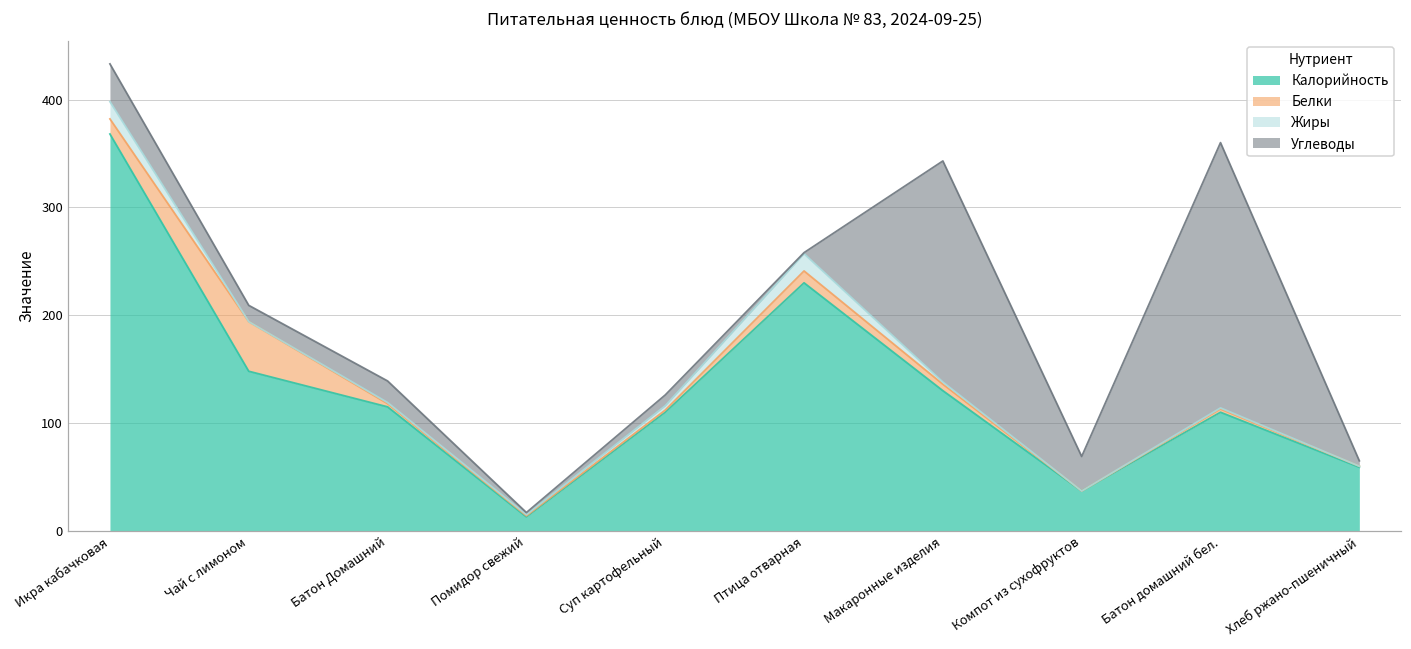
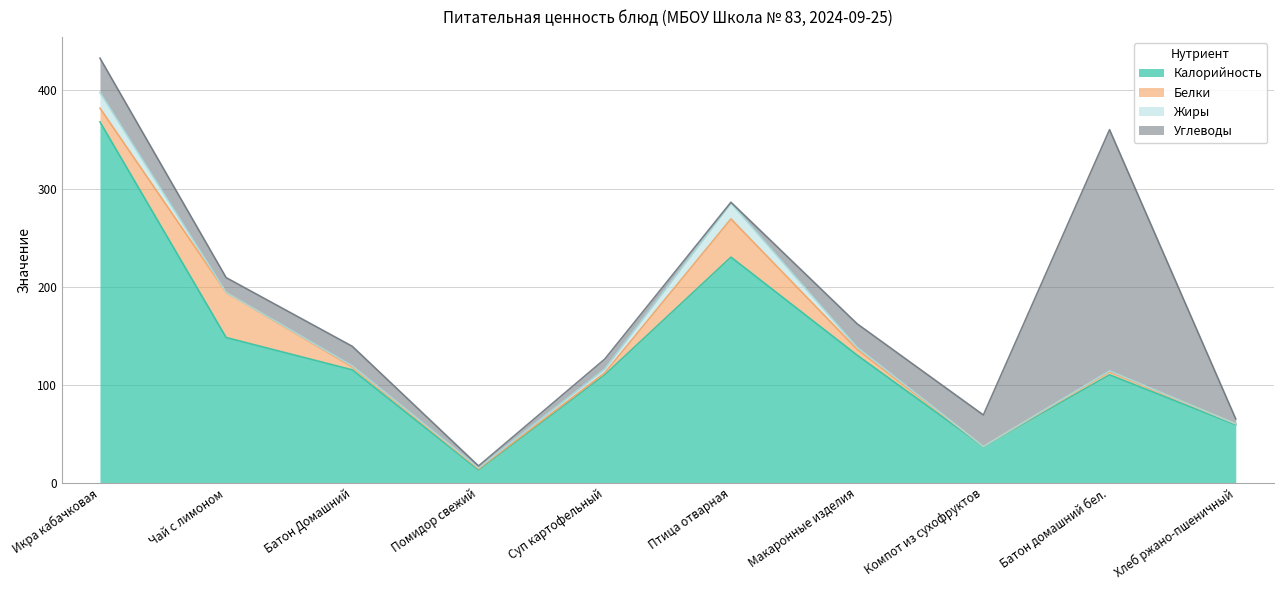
Белки, Птица отварная: 10 -> 40
Углеводы, Макаронные изделия: 210 -> 20
